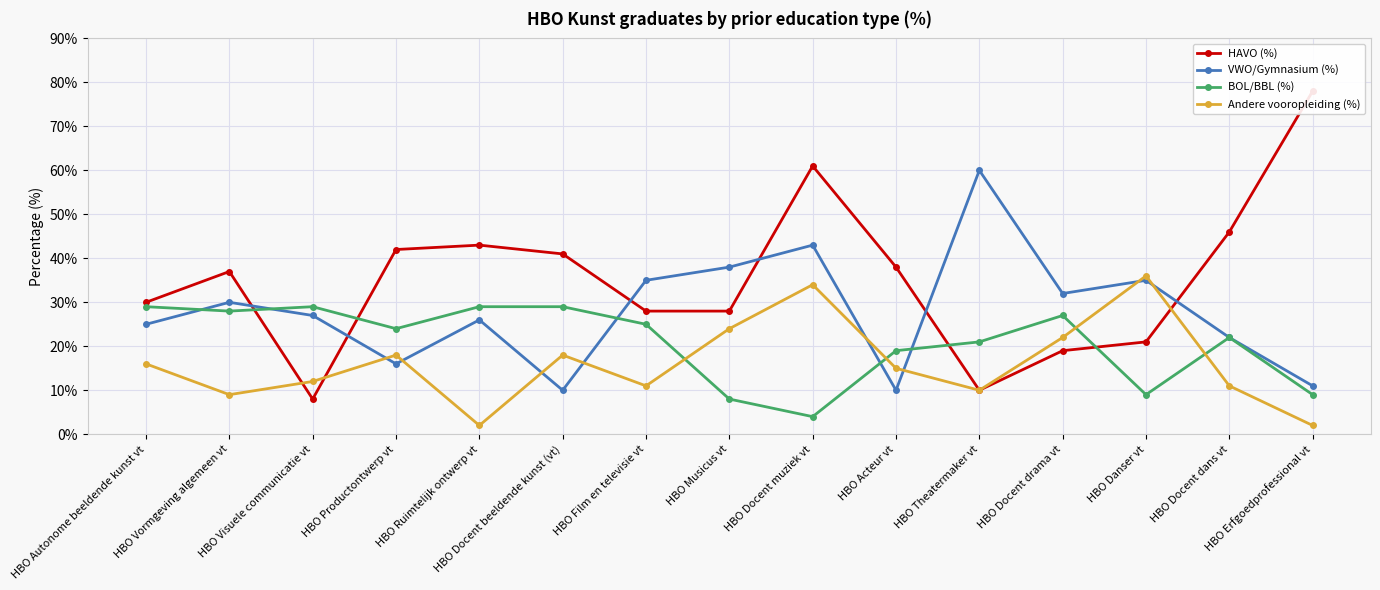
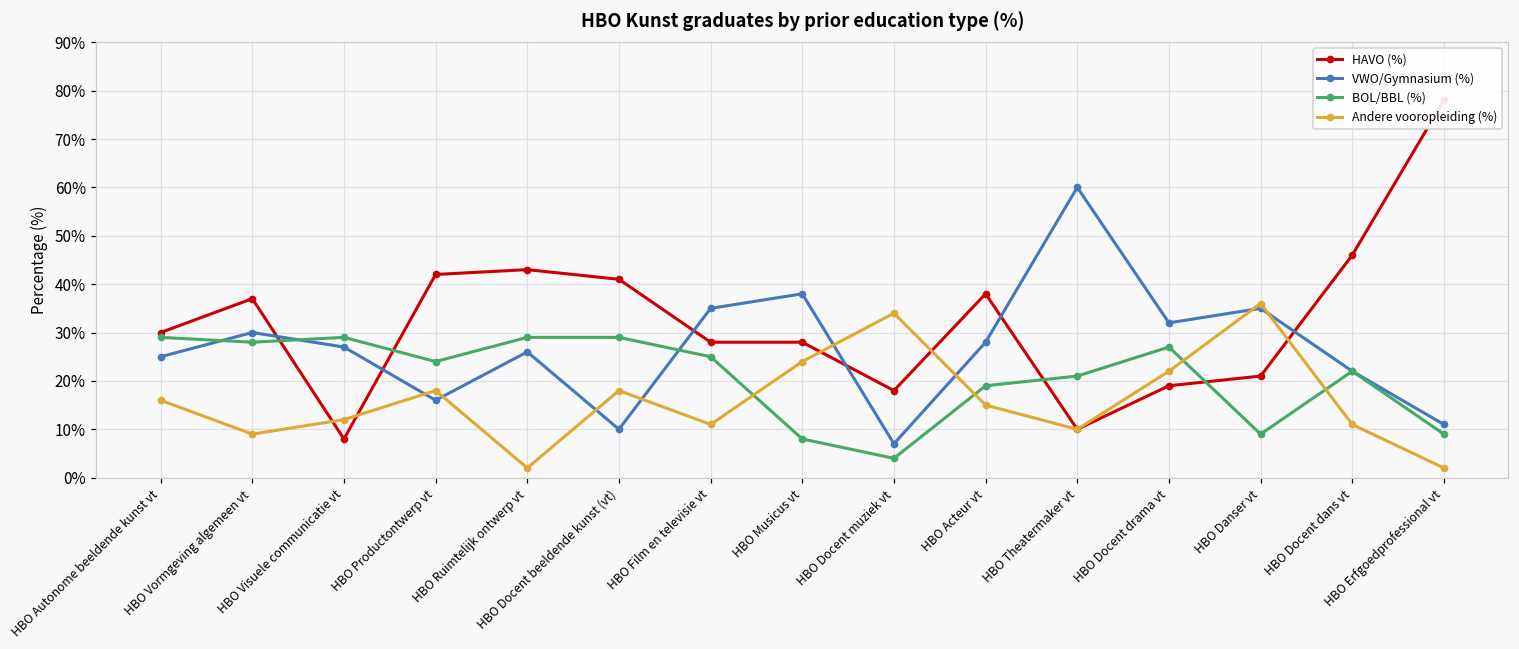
HAVO (%), HBO Docent muziek vt: 61% -> 18%
VWO/Gymnasium (%), HBO Docent muziek vt: 43% -> 7%
VWO/Gymnasium (%), HBO Acteur vt: 10% -> 28%
